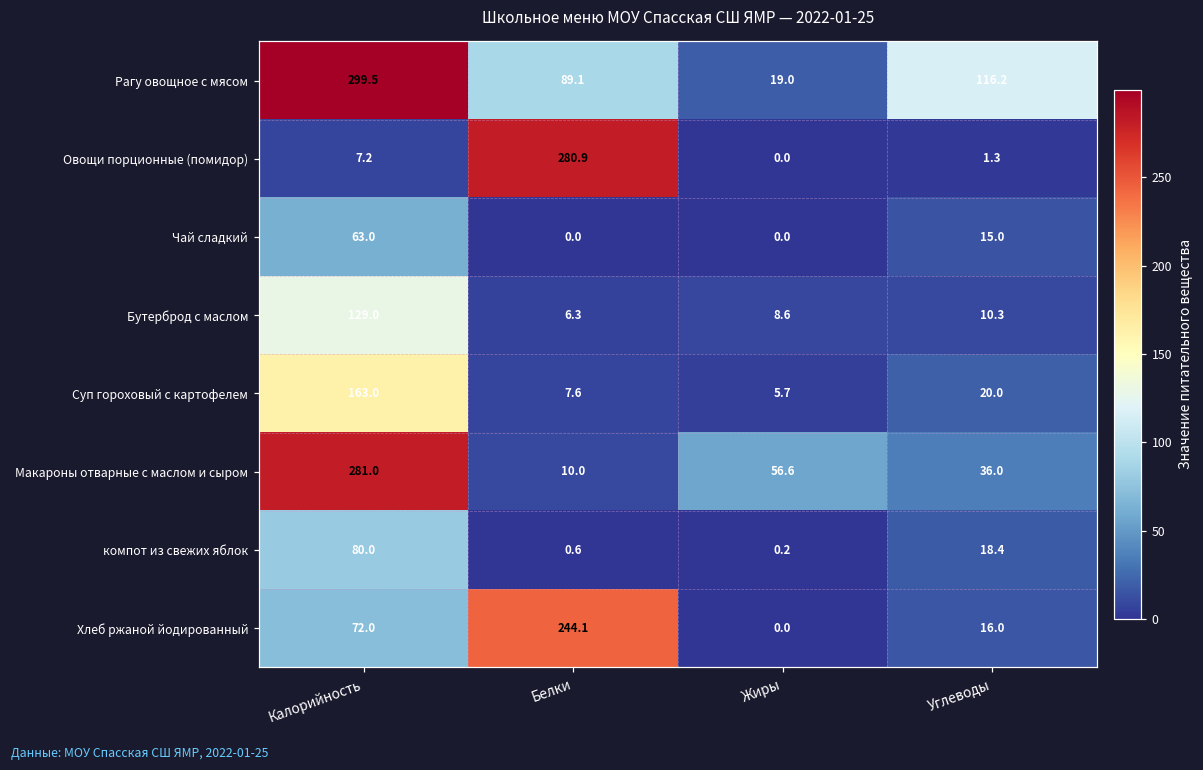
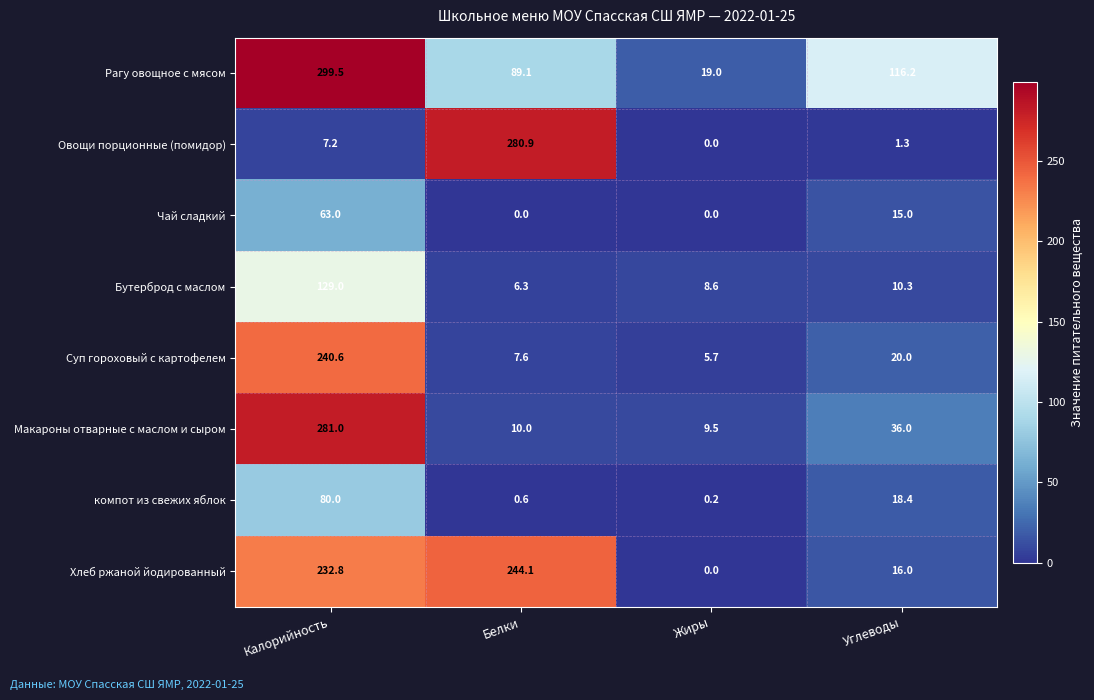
Суп гороховый с картофелем, Калорийность: 163.0 -> 240.6
Макароны отварные с маслом и сыром, Жиры: 56.6 -> 9.5
Хлеб ржаной йодированный, Калорийность: 72.0 -> 232.8
